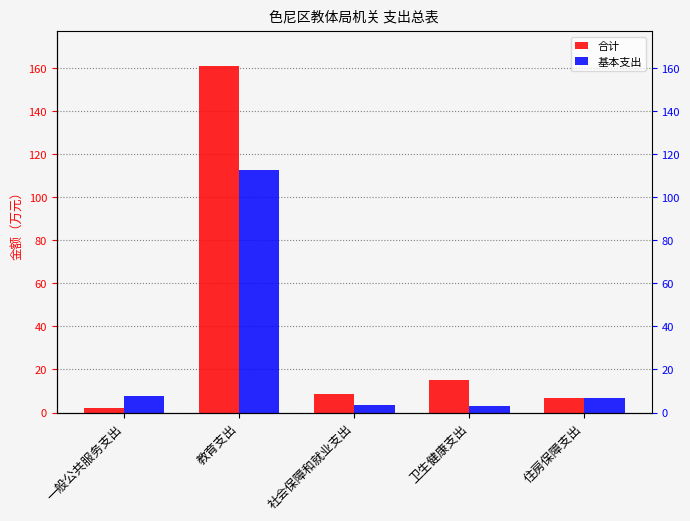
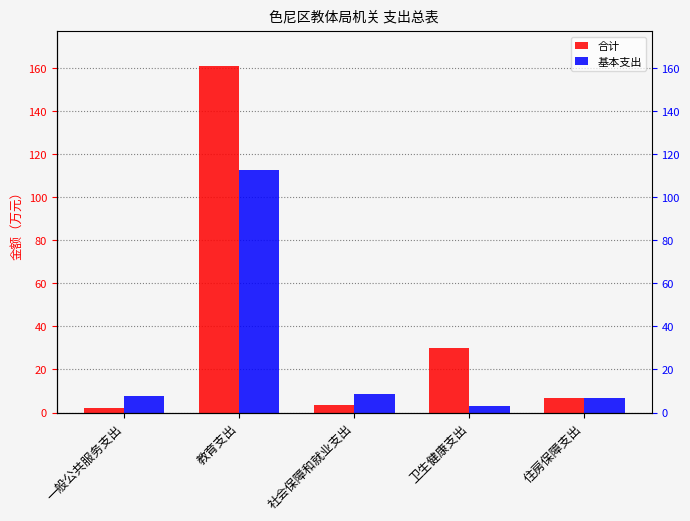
合计, 社会保障和就业支出: 9 -> 3
基本支出, 社会保障和就业支出: 3 -> 9
合计, 卫生健康支出: 15 -> 30
